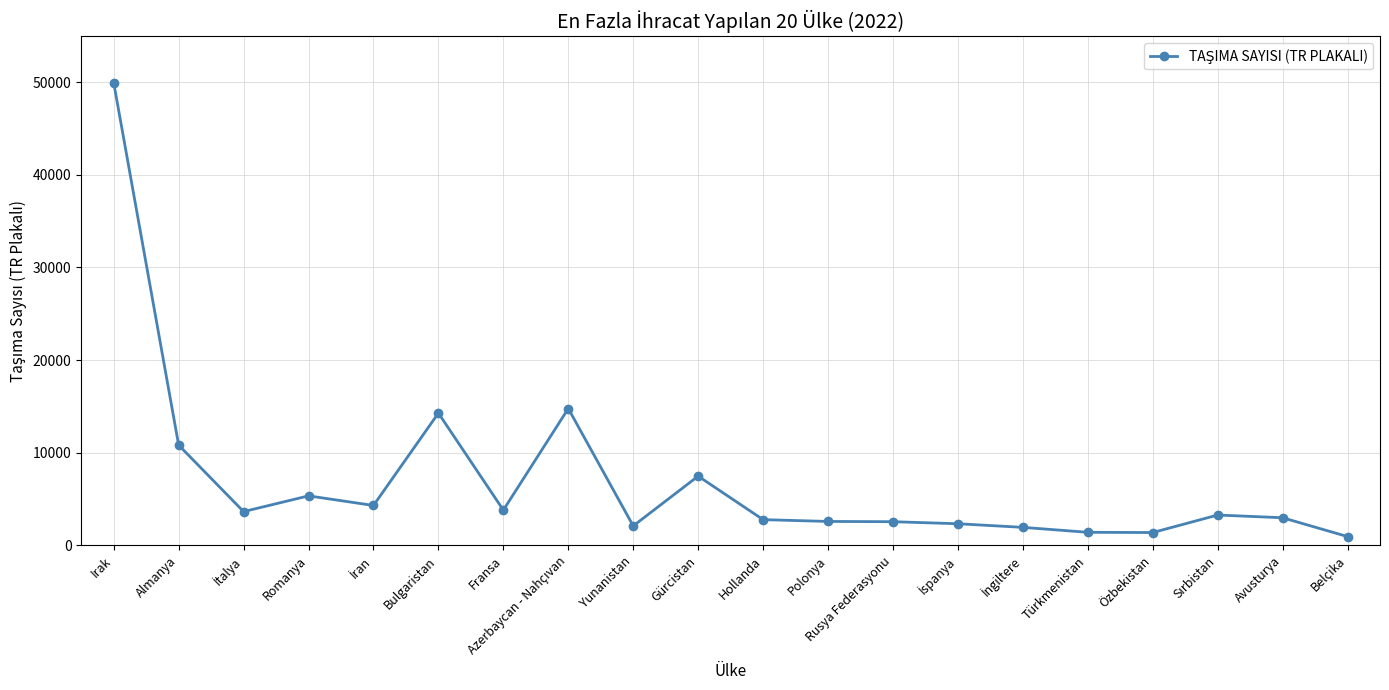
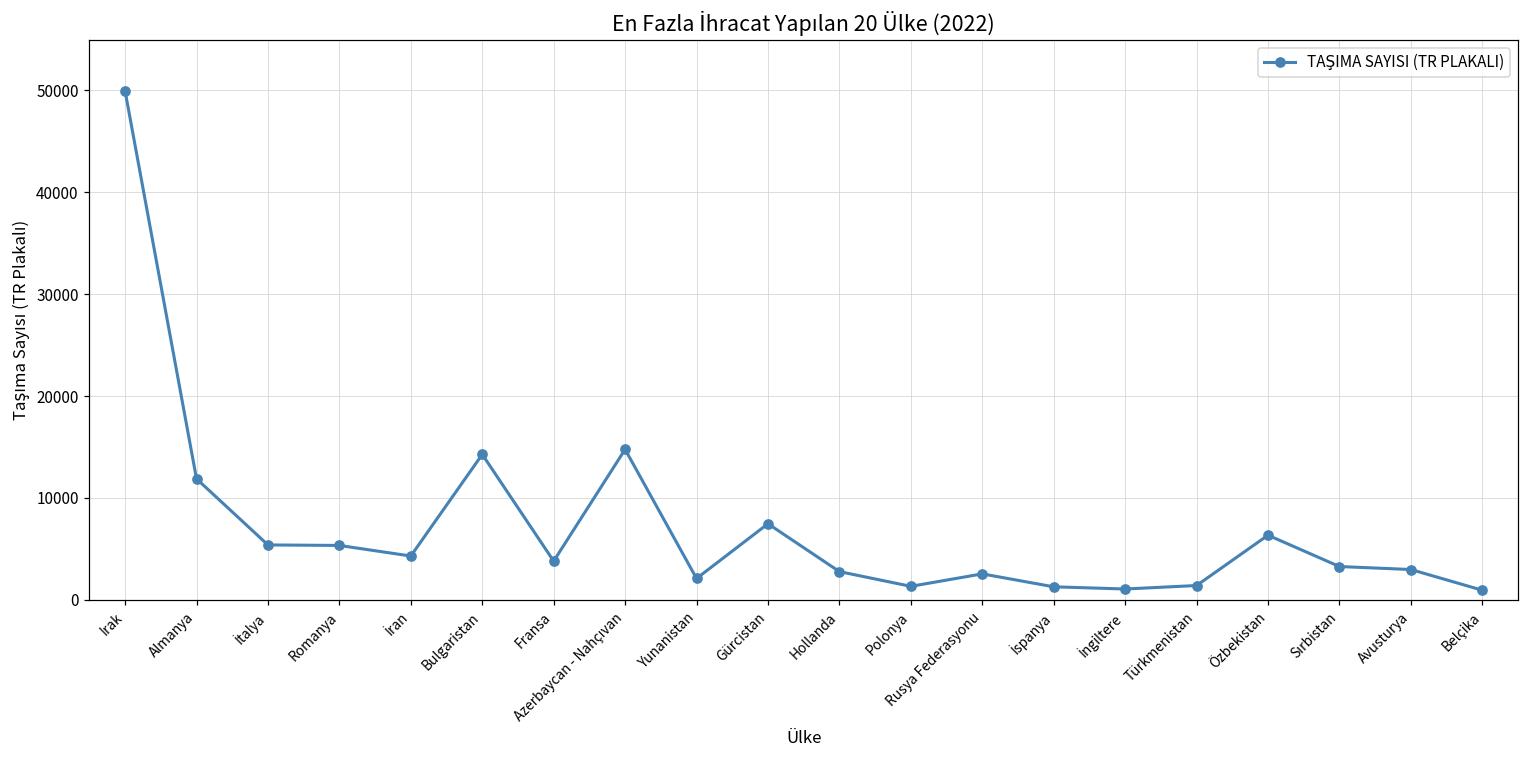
Almanya: 11000 -> 12000
İtalya: 4000 -> 5000
Polonya: 3000 -> 1000
İspanya: 2000 -> 1000
İngiltere: 2000 -> 1000
Özbekistan: 1000 -> 6000
